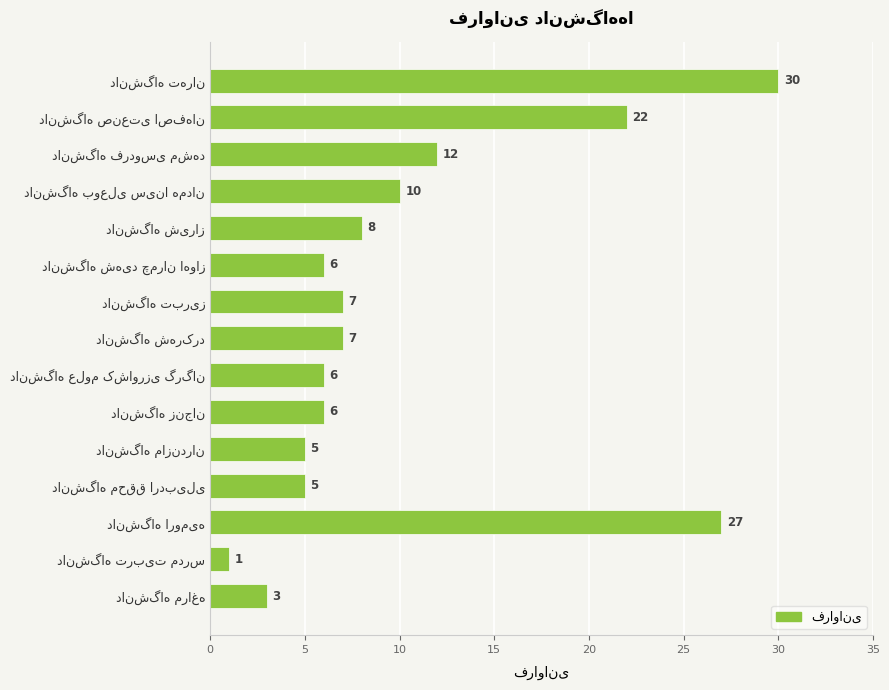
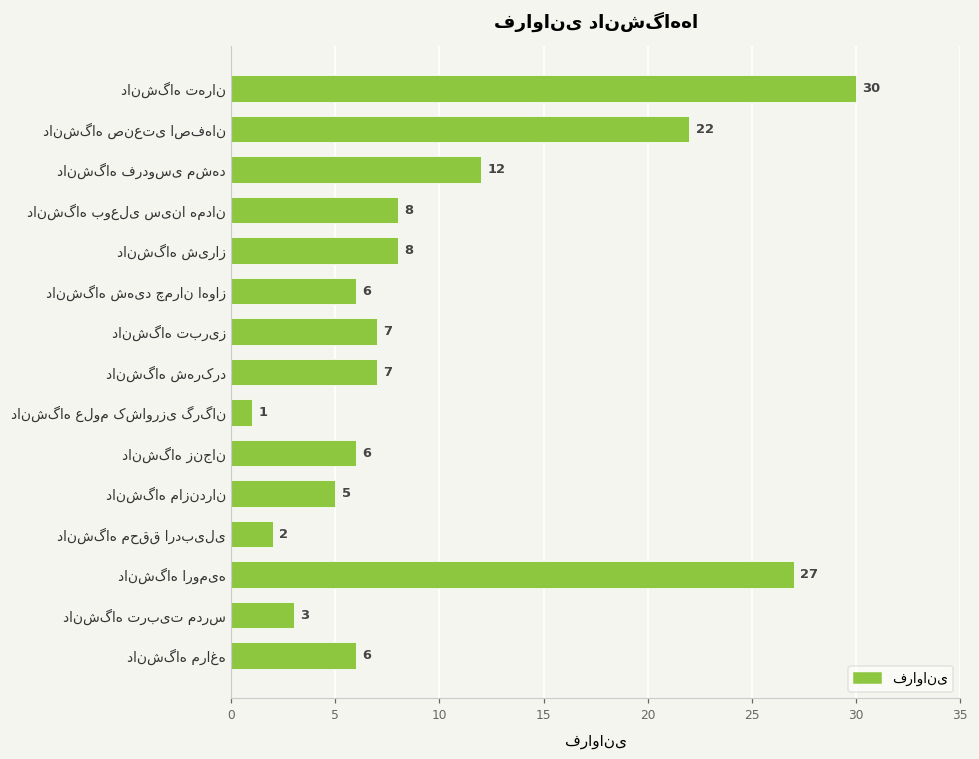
دانشگاه بوعلی سینا همدان: 10 -> 8
دانشگاه علوم کشاورزی گرگان: 6 -> 1
دانشگاه محقق اردبیلی: 5 -> 2
دانشگاه تربیت مدرس: 1 -> 3
دانشگاه مراغه: 3 -> 6
